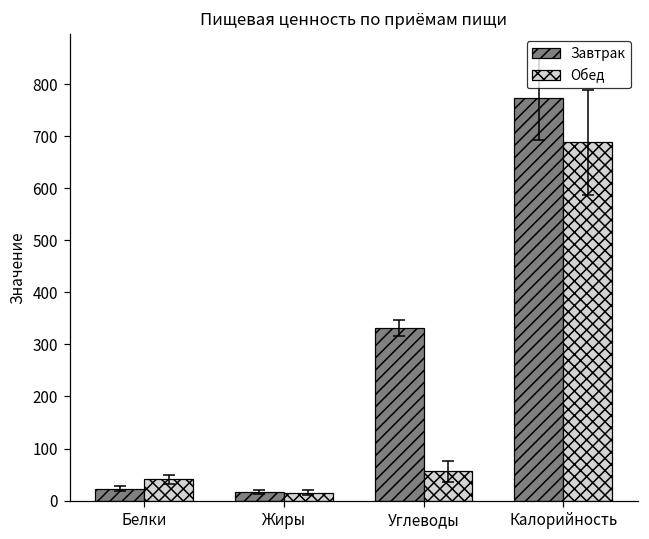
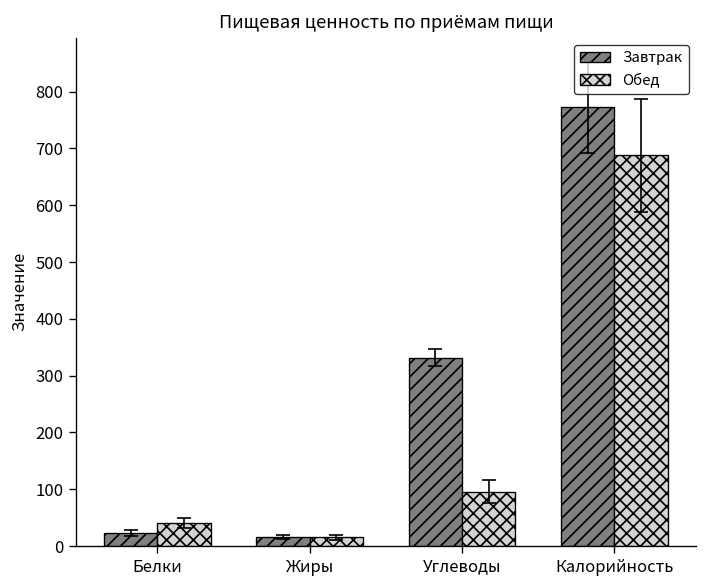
Обед, Углеводы: 60 -> 100
